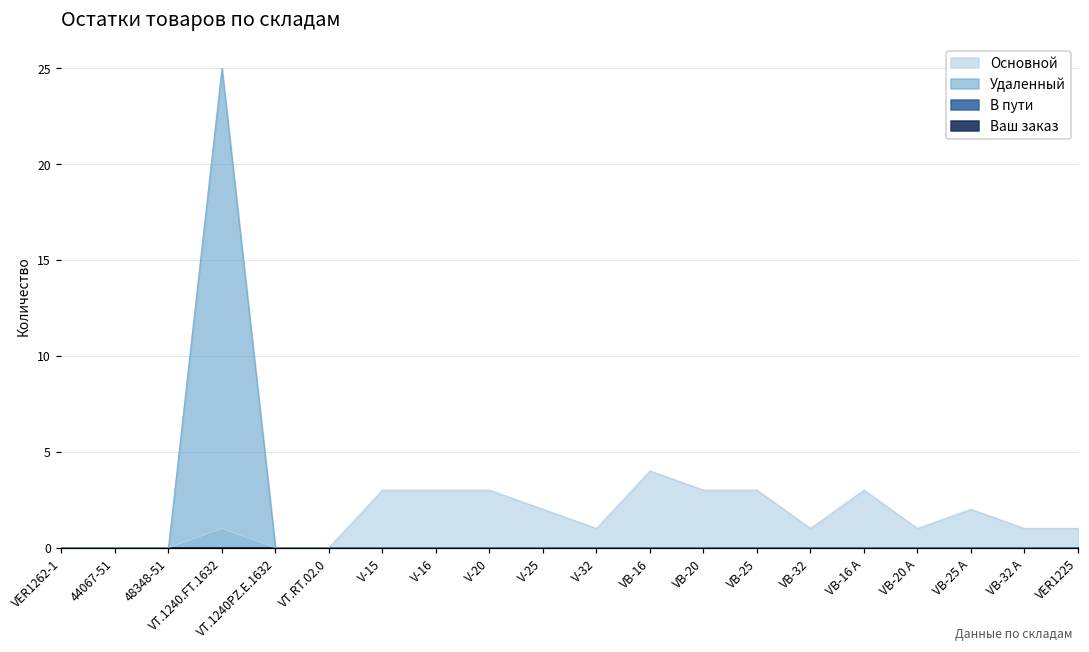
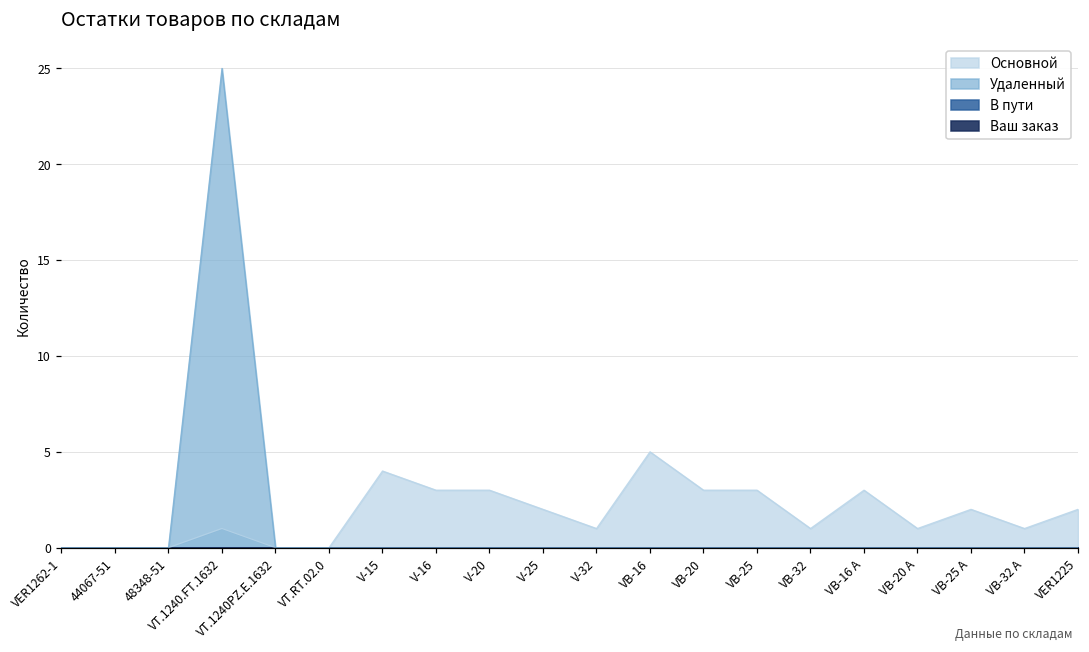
Основной, V-15: 3 -> 4
Основной, VB-16: 4 -> 5
Основной, VER1225: 1 -> 2
